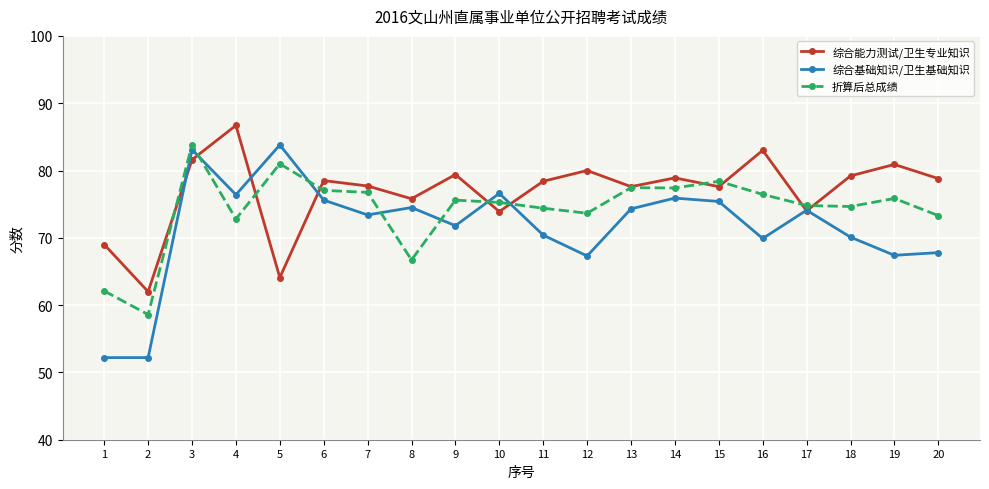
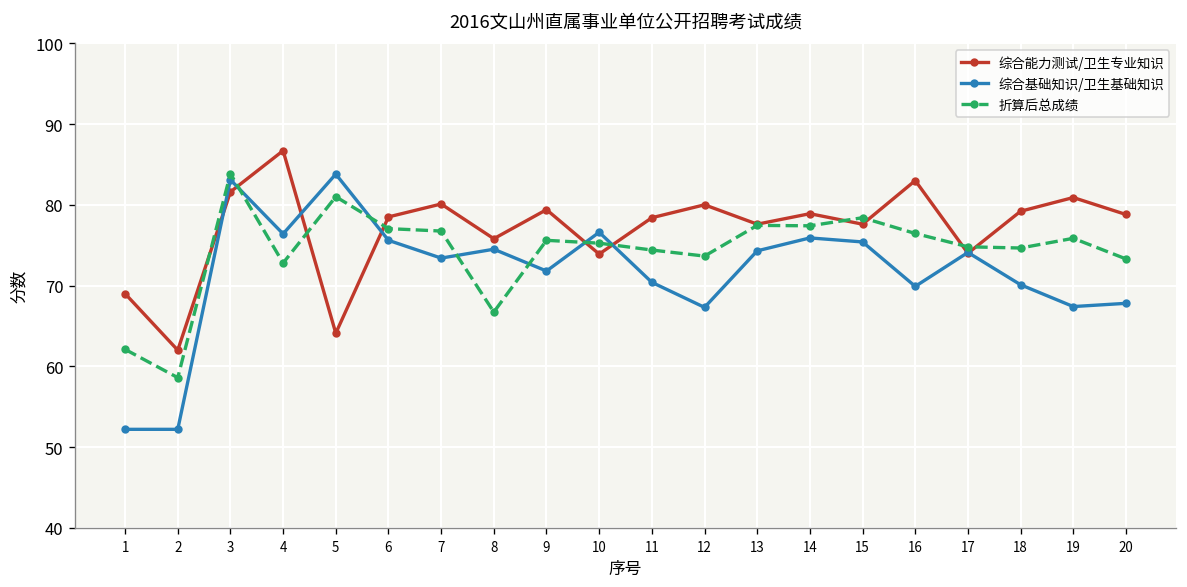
综合能力测试/卫生专业知识, 7: 78 -> 80
